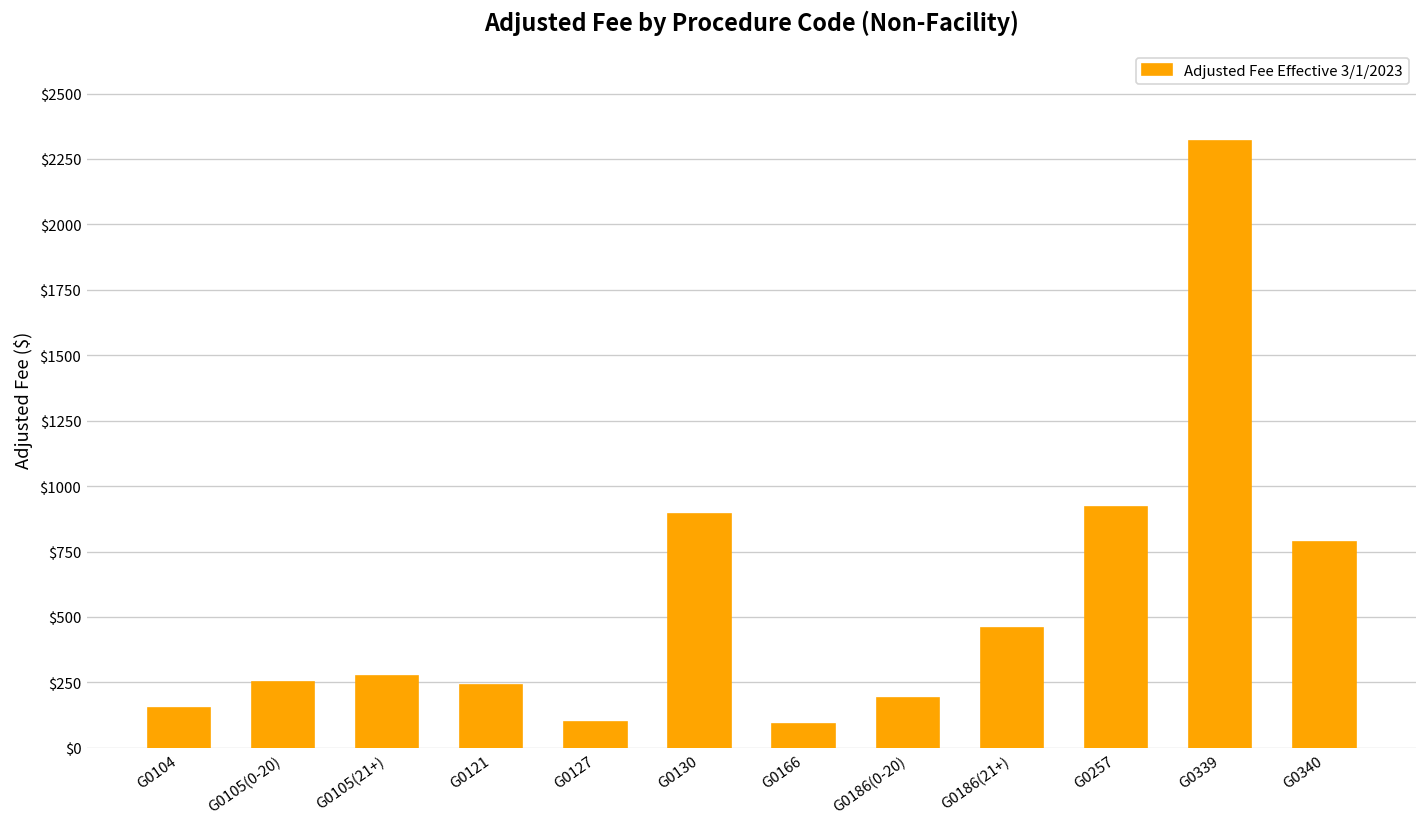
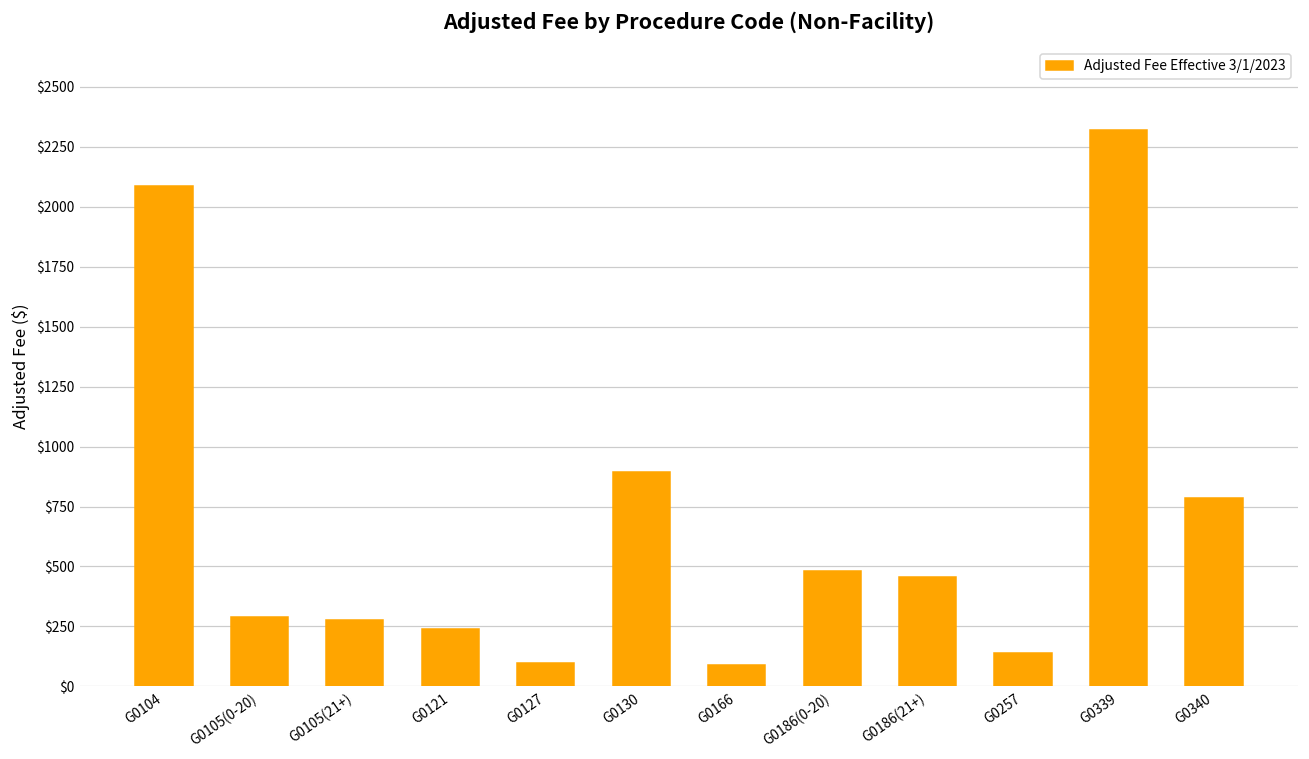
G0104: $150 -> $2090
G0105(0-20): $250 -> $290
G0186(0-20): $190 -> $480
G0257: $920 -> $140
